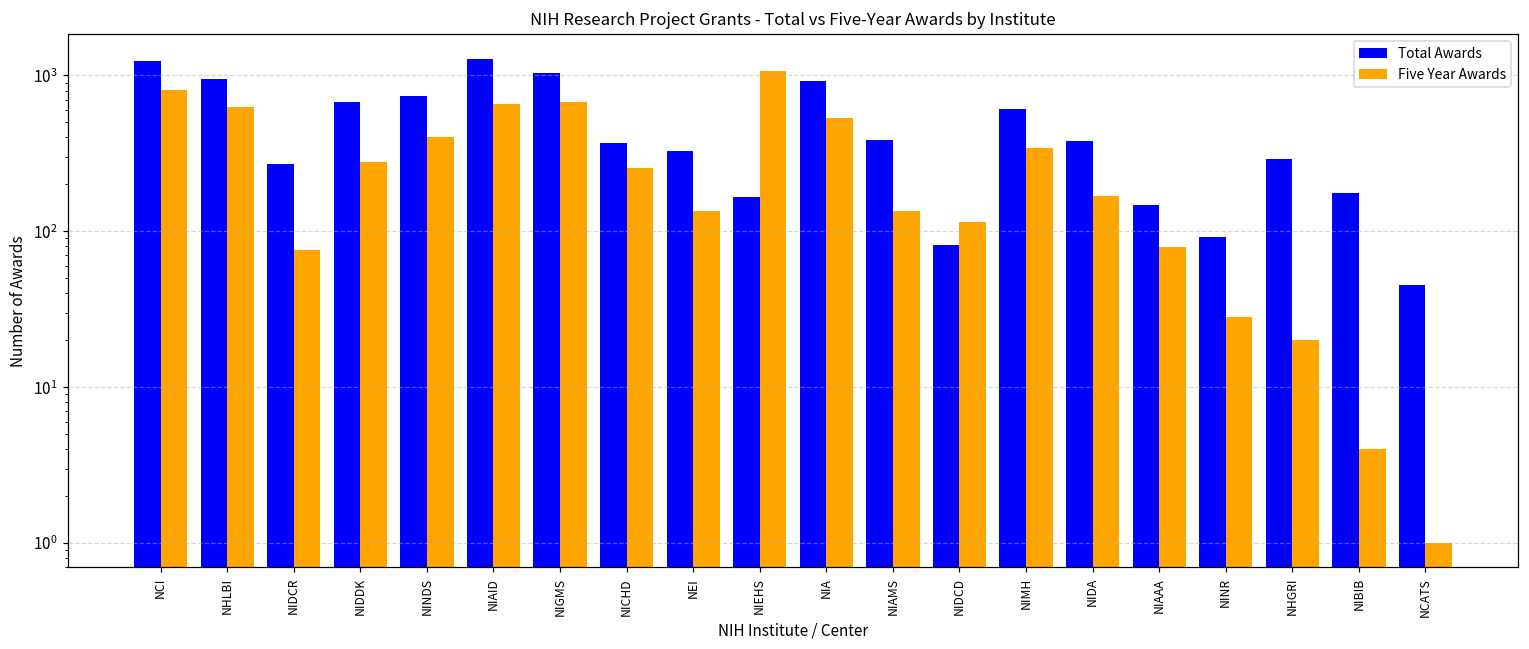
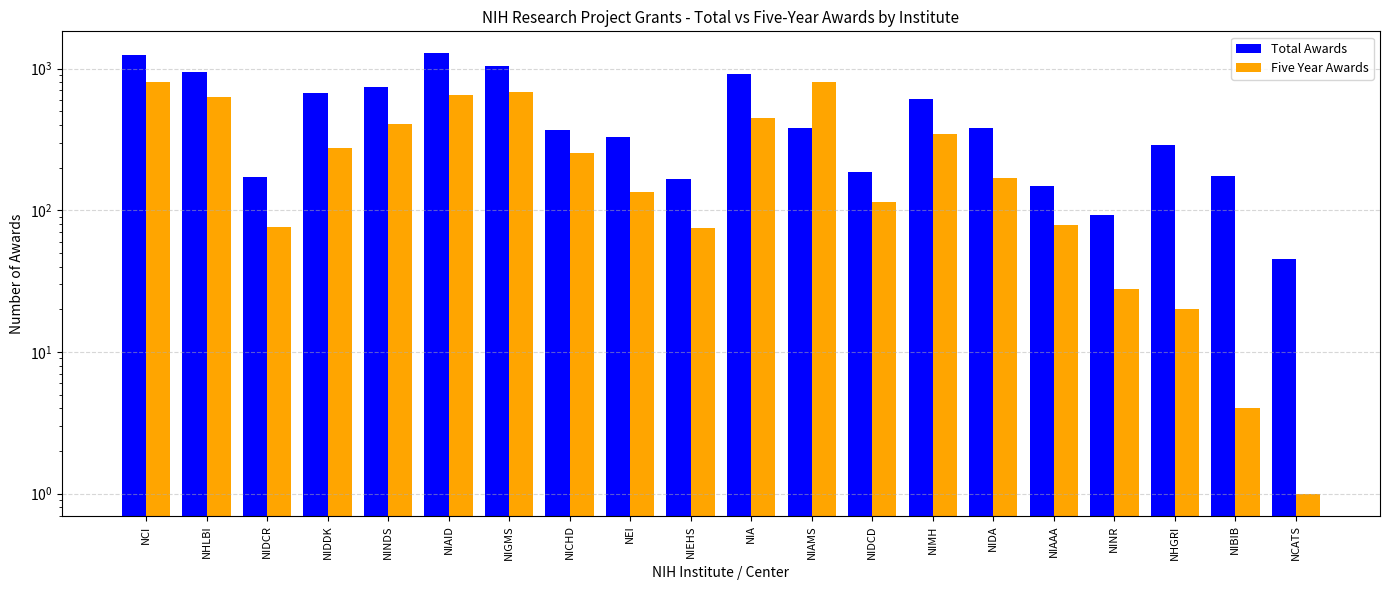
Total Awards, NIDCR: 270 -> 170
Five Year Awards, NIEHS: 1100 -> 80
Five Year Awards, NIA: 530 -> 450
Five Year Awards, NIAMS: 130 -> 800
Total Awards, NIDCD: 80 -> 190
